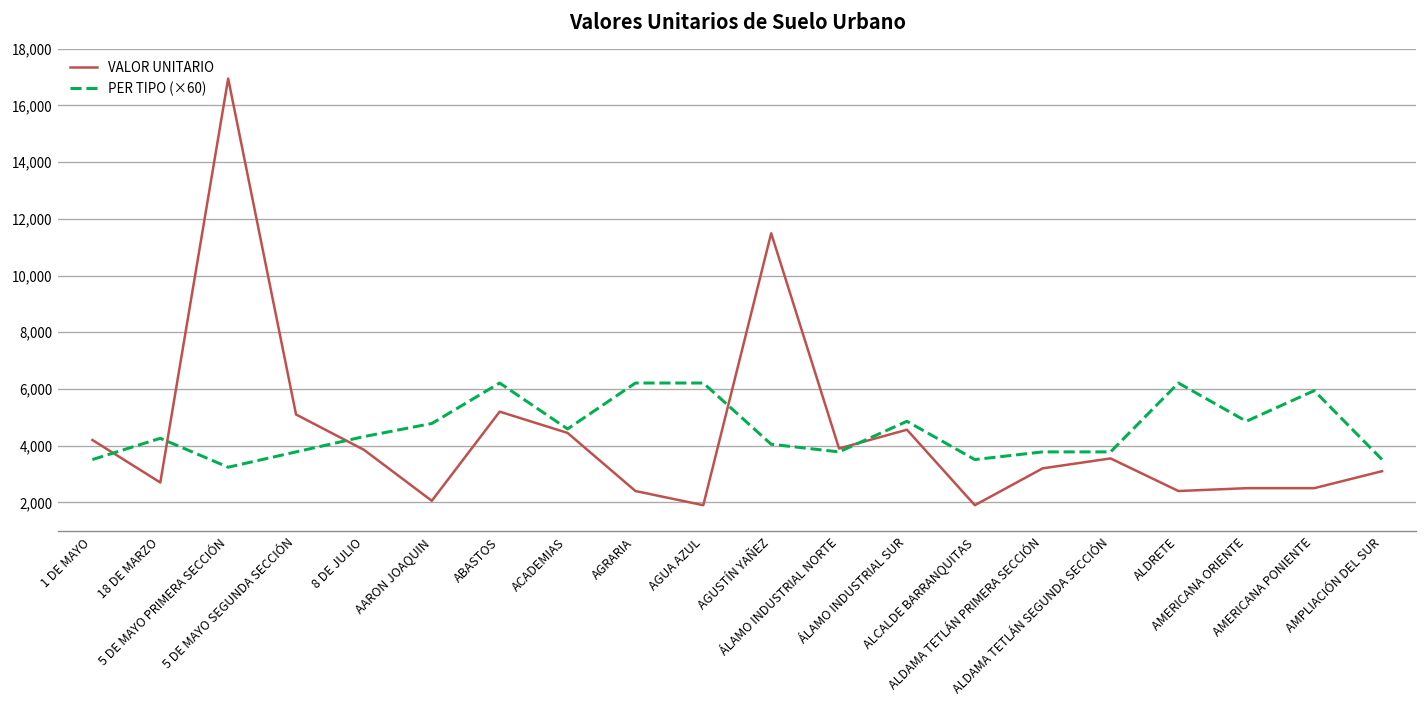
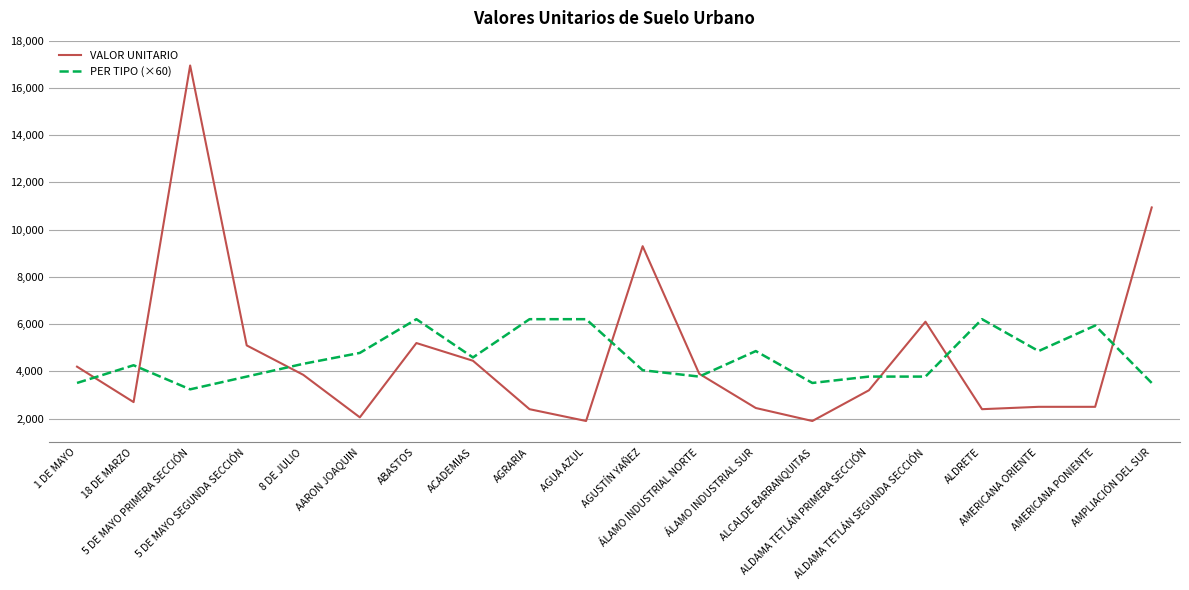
VALOR UNITARIO, AGUSTÍN YAÑEZ: 11,500 -> 9,300
VALOR UNITARIO, ÁLAMO INDUSTRIAL SUR: 4,600 -> 2,500
VALOR UNITARIO, ALDAMA TETLÁN SEGUNDA SECCIÓN: 3,600 -> 6,100
VALOR UNITARIO, AMPLIACIÓN DEL SUR: 3,100 -> 10,900
